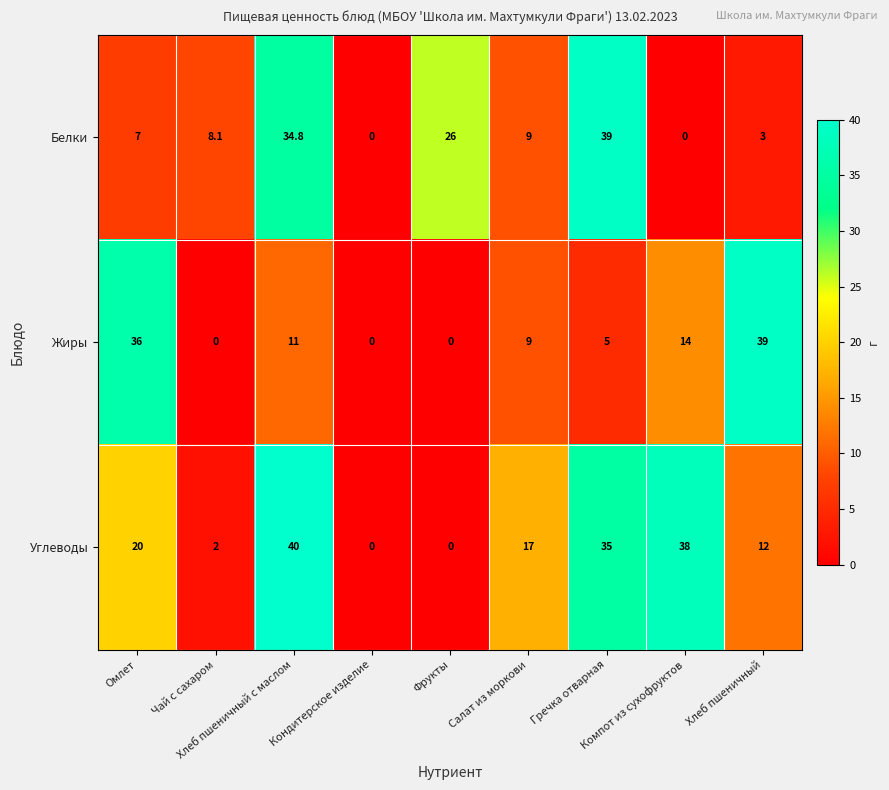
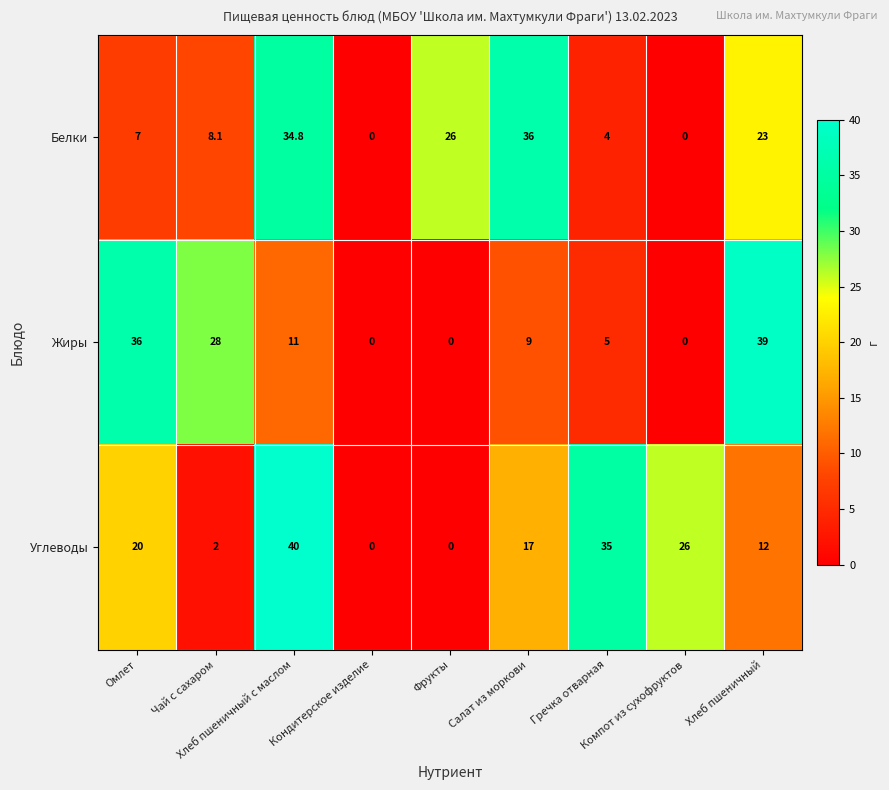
Белки, Салат из моркови: 9 -> 36
Белки, Гречка отварная: 39 -> 4
Белки, Хлеб пшеничный: 3 -> 23
Жиры, Чай с сахаром: 0 -> 28
Жиры, Компот из сухофруктов: 14 -> 0
Углеводы, Компот из сухофруктов: 38 -> 26
